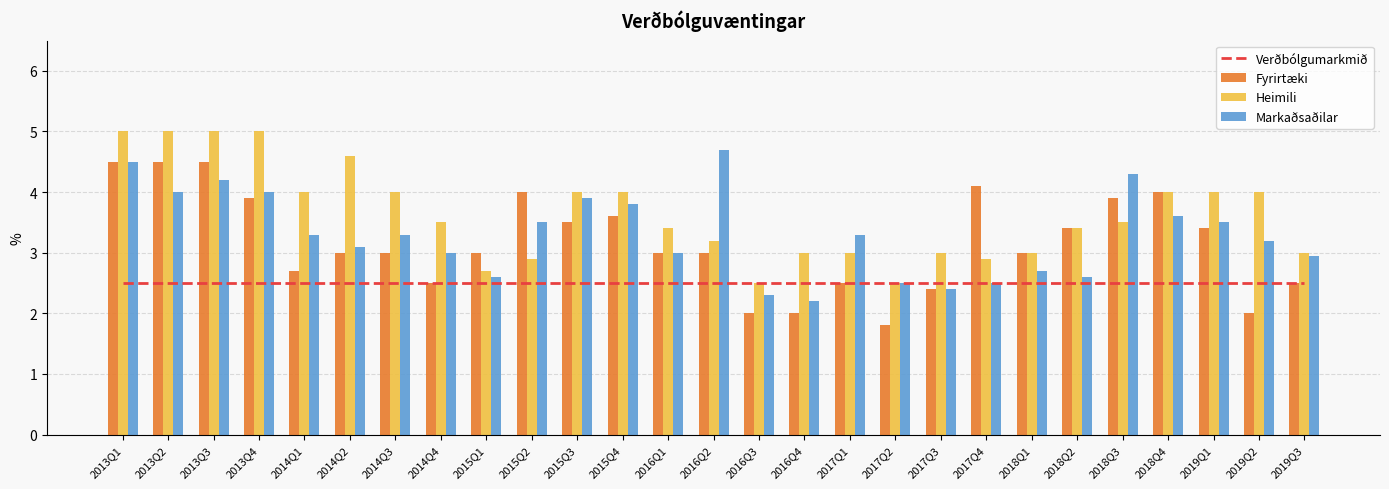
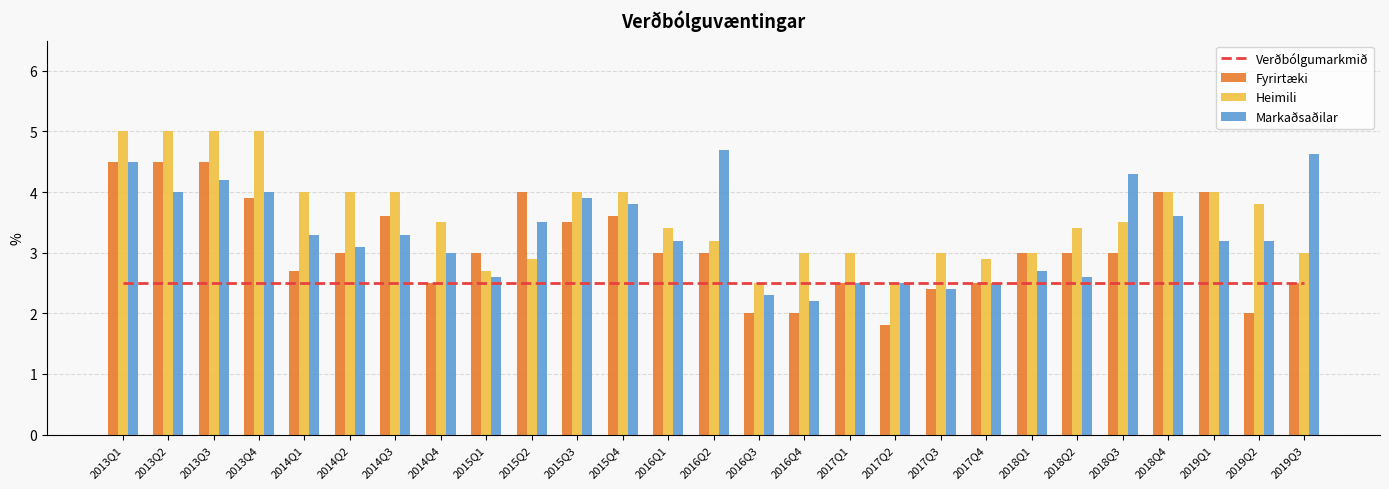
Heimili, 2014Q2: 4.6 -> 4.0
Fyrirtæki, 2014Q3: 3.0 -> 3.6
Markaðsaðilar, 2016Q1: 3.0 -> 3.2
Markaðsaðilar, 2017Q1: 3.3 -> 2.5
Fyrirtæki, 2017Q4: 4.1 -> 2.5
Fyrirtæki, 2018Q2: 3.4 -> 3.0
Fyrirtæki, 2018Q3: 3.9 -> 3.0
Fyrirtæki, 2019Q1: 3.4 -> 4.0
Markaðsaðilar, 2019Q1: 3.5 -> 3.2
Heimili, 2019Q2: 4.0 -> 3.8
Markaðsaðilar, 2019Q3: 3.0 -> 4.6
